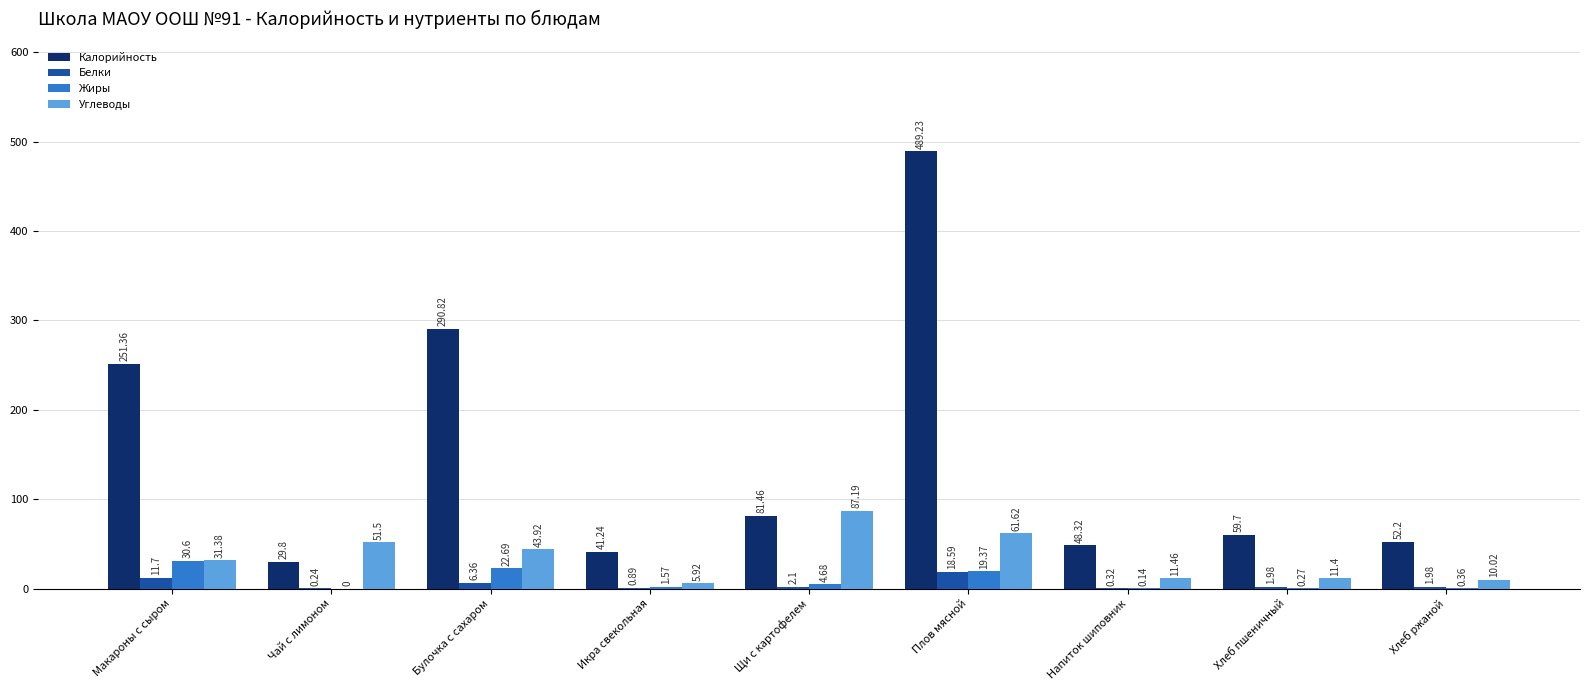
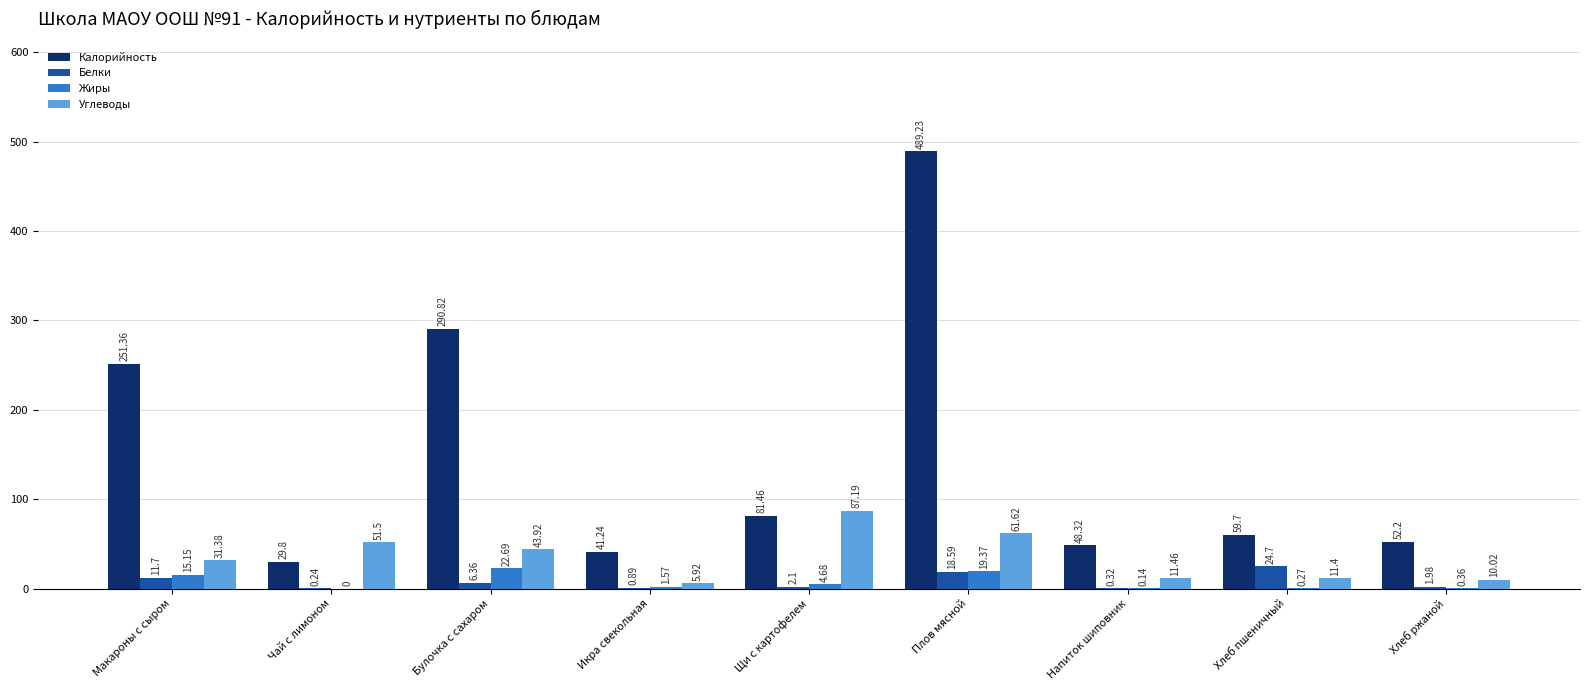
Жиры, Макароны с сыром: 30.6 -> 15.15
Белки, Хлеб пшеничный: 1.98 -> 24.7
